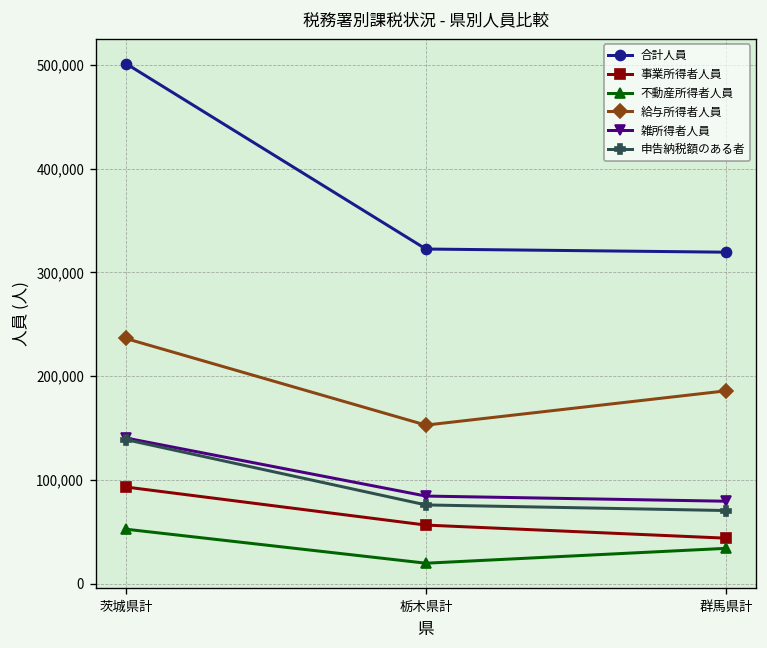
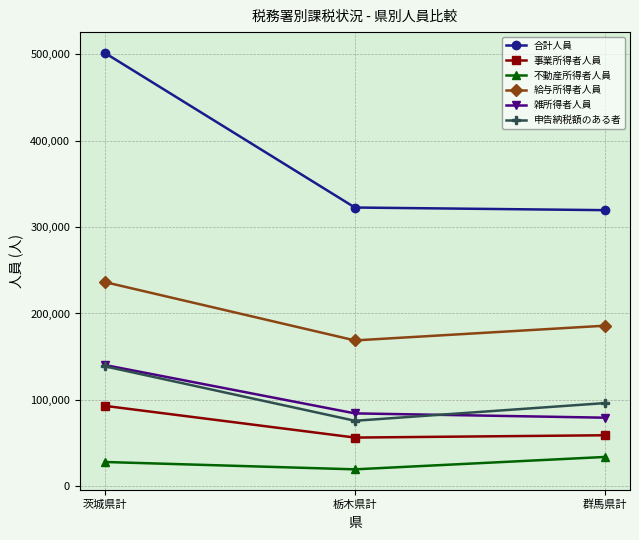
不動産所得者人員, 茨城県計: 50,000 -> 30,000
給与所得者人員, 栃木県計: 150,000 -> 170,000
事業所得者人員, 群馬県計: 40,000 -> 60,000
申告納税額のある者, 群馬県計: 70,000 -> 100,000
